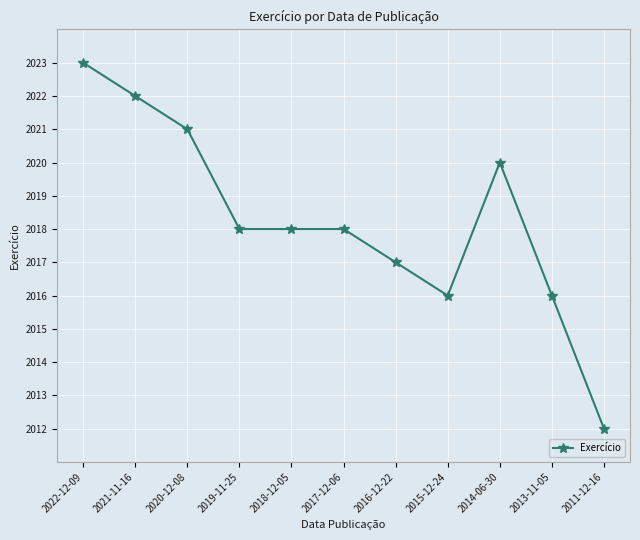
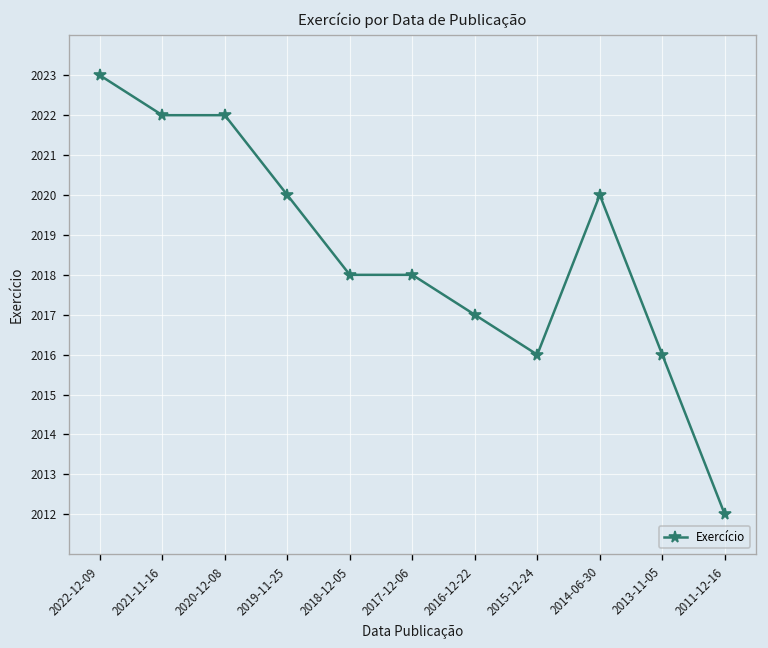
2020-12-08: 2021 -> 2022
2019-11-25: 2018 -> 2020
